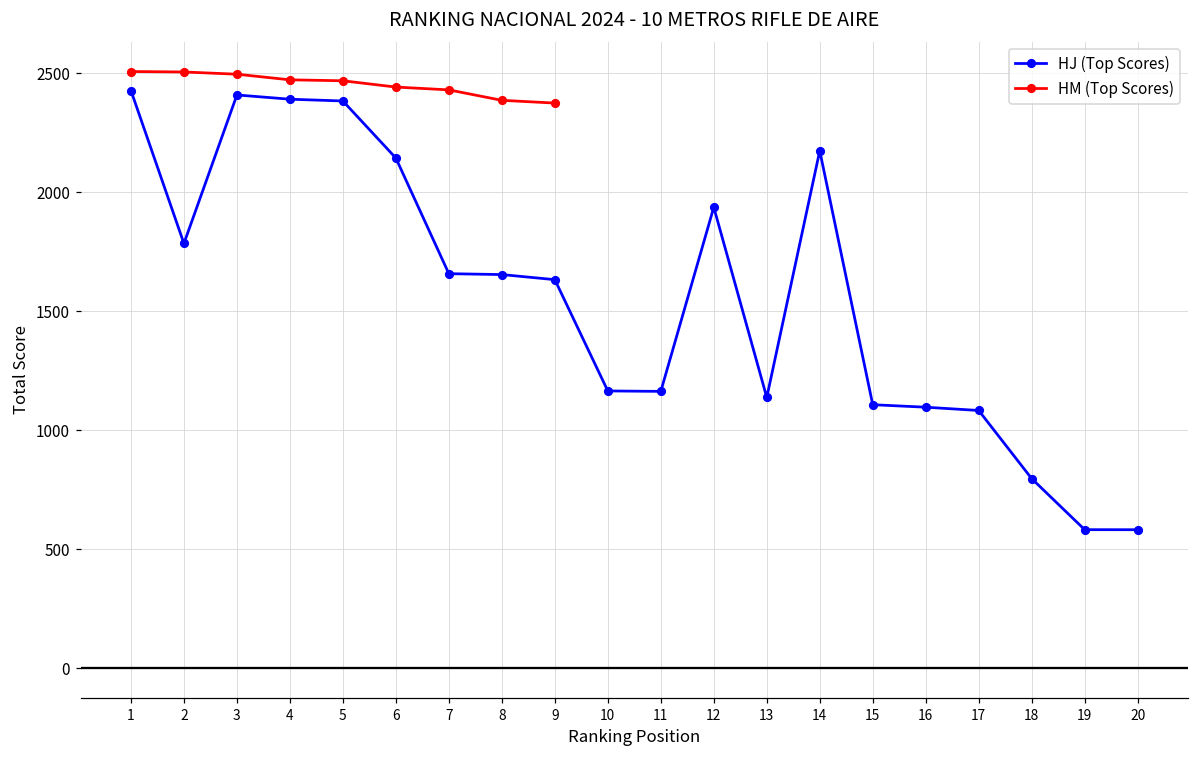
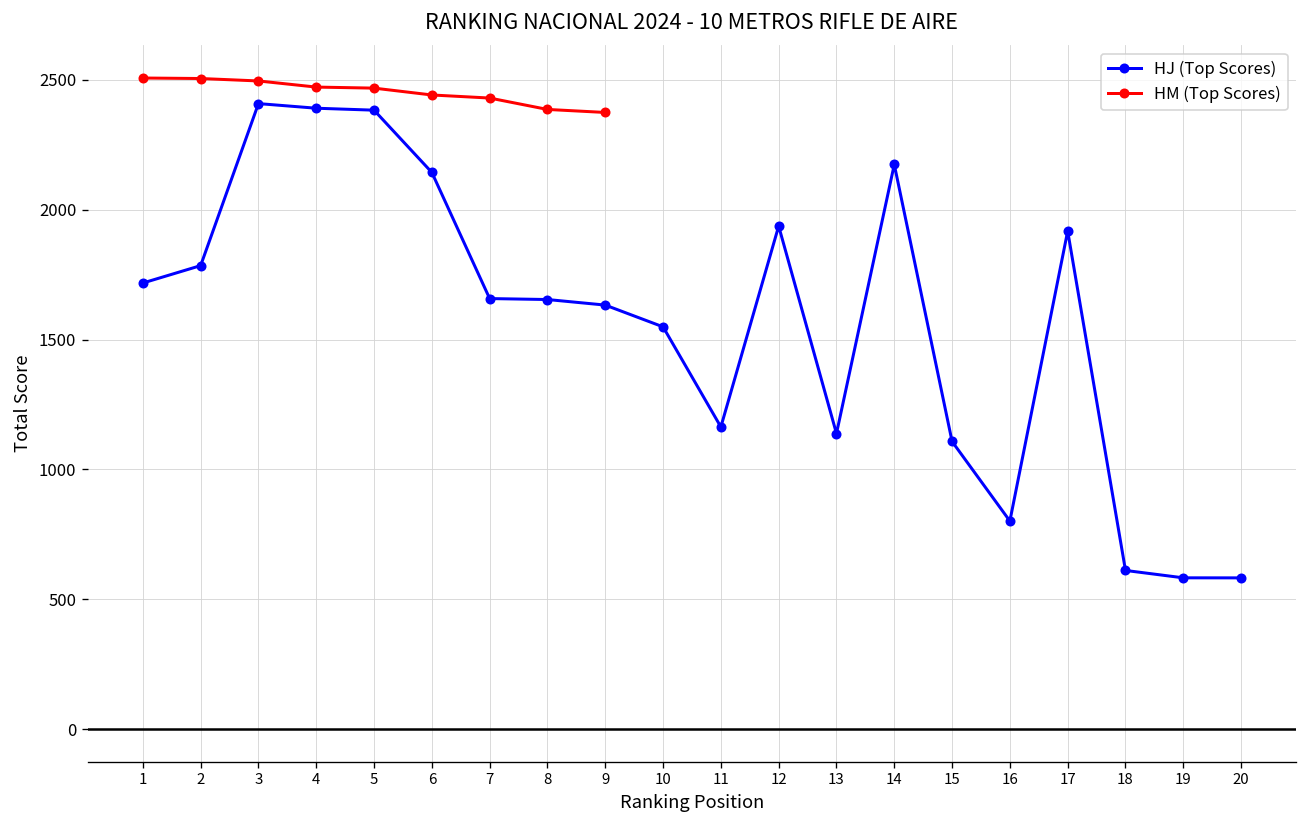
HJ (Top Scores), 1: 2430 -> 1720
HJ (Top Scores), 10: 1170 -> 1550
HJ (Top Scores), 16: 1100 -> 800
HJ (Top Scores), 17: 1080 -> 1920
HJ (Top Scores), 18: 800 -> 610
